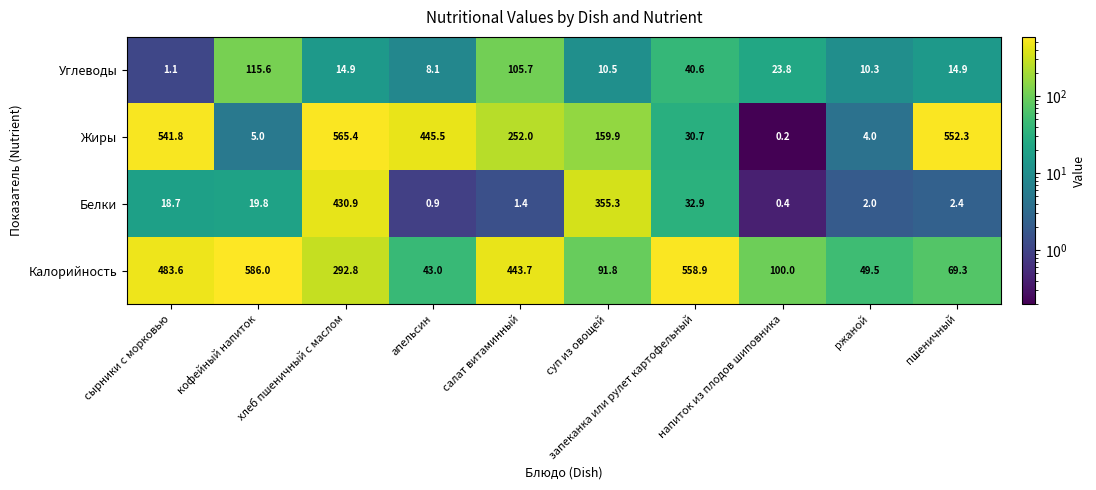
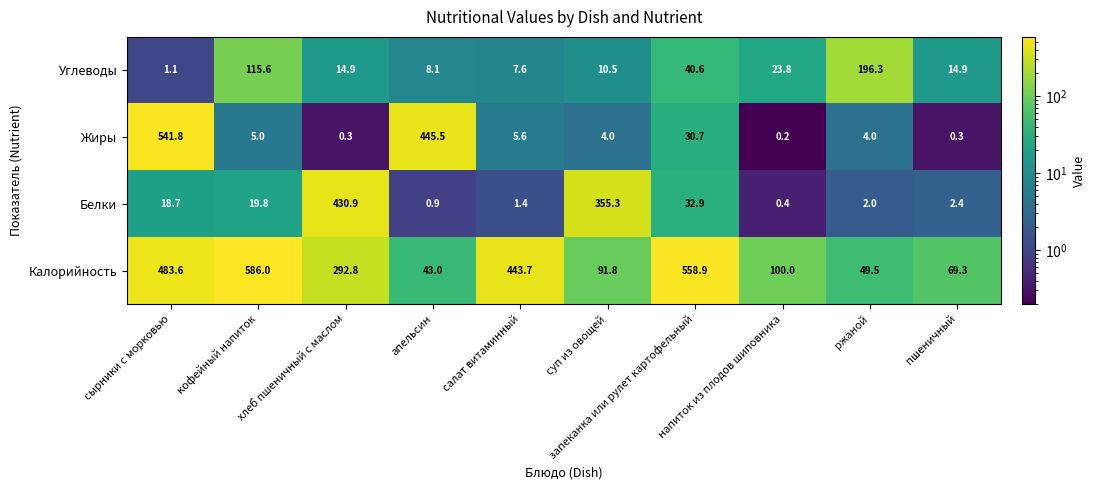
Углеводы, салат витаминный: 105.7 -> 7.6
Углеводы, ржаной: 10.3 -> 196.3
Жиры, хлеб пшеничный с маслом: 565.4 -> 0.3
Жиры, салат витаминный: 252.0 -> 5.6
Жиры, суп из овощей: 159.9 -> 4.0
Жиры, пшеничный: 552.3 -> 0.3
